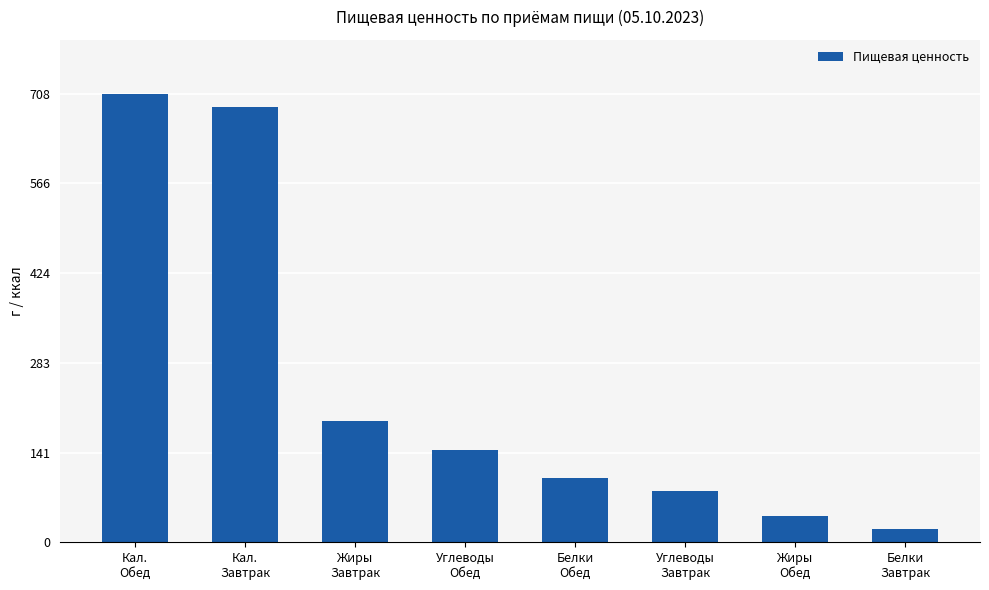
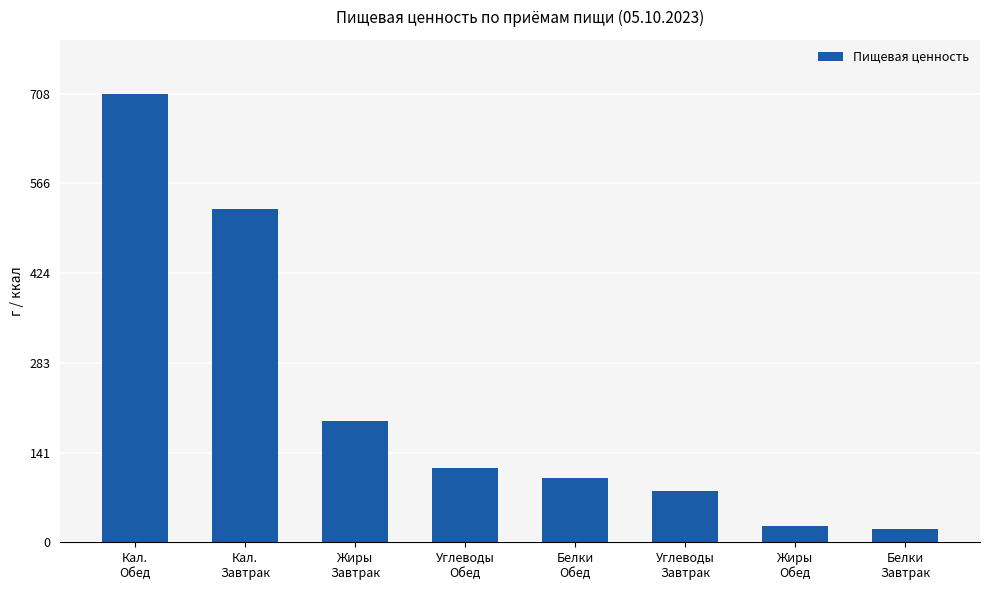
Кал. Завтрак: 690 -> 530
Углеводы Обед: 150 -> 120
Жиры Обед: 40 -> 30
